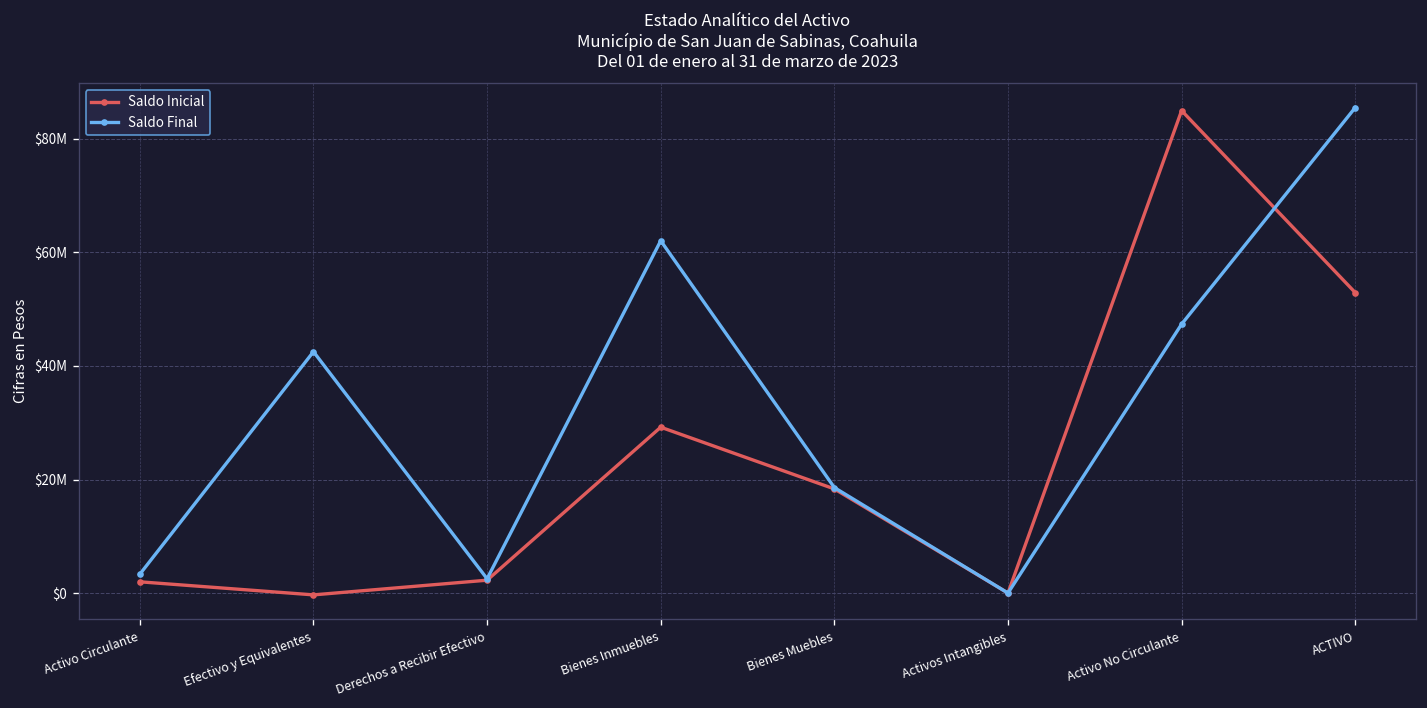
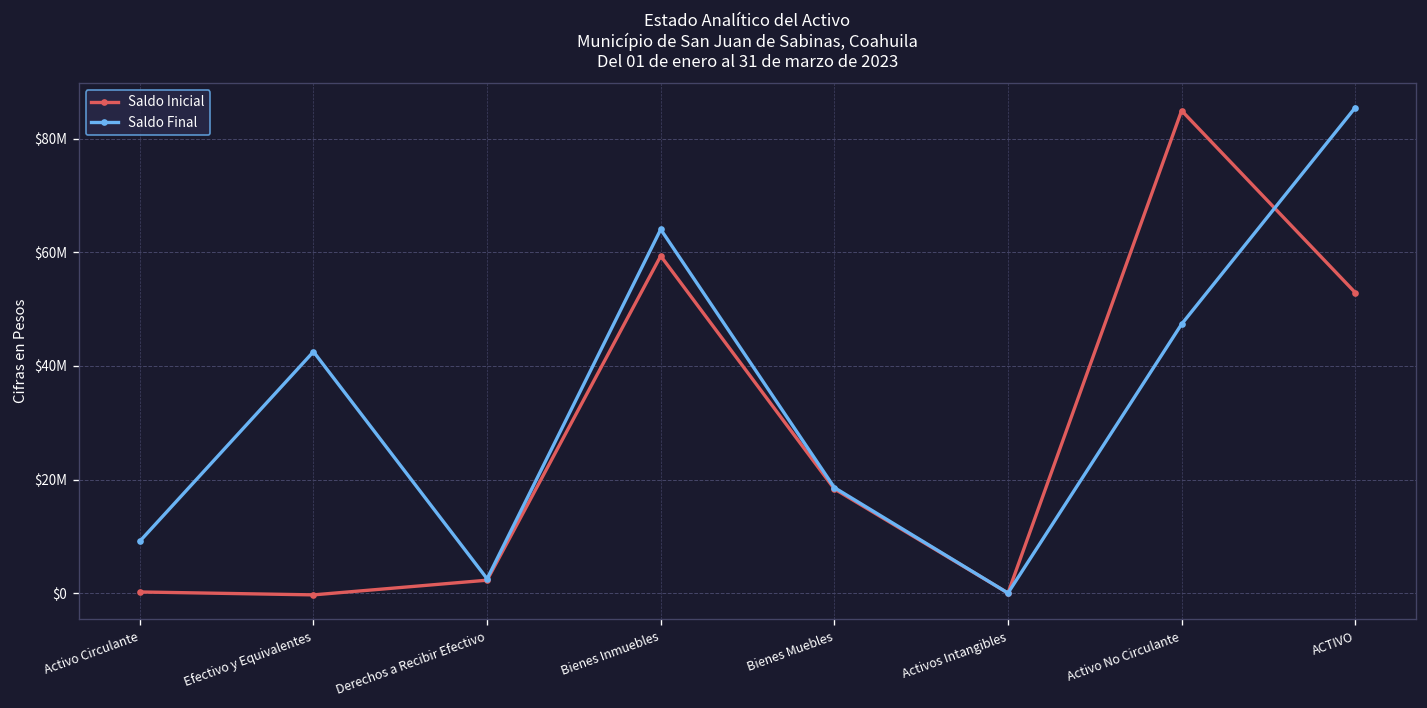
Saldo Inicial, Activo Circulante: $2000000 -> $0
Saldo Final, Activo Circulante: $3000000 -> $9000000
Saldo Inicial, Bienes Inmuebles: $29000000 -> $59000000
Saldo Final, Bienes Inmuebles: $62000000 -> $64000000
